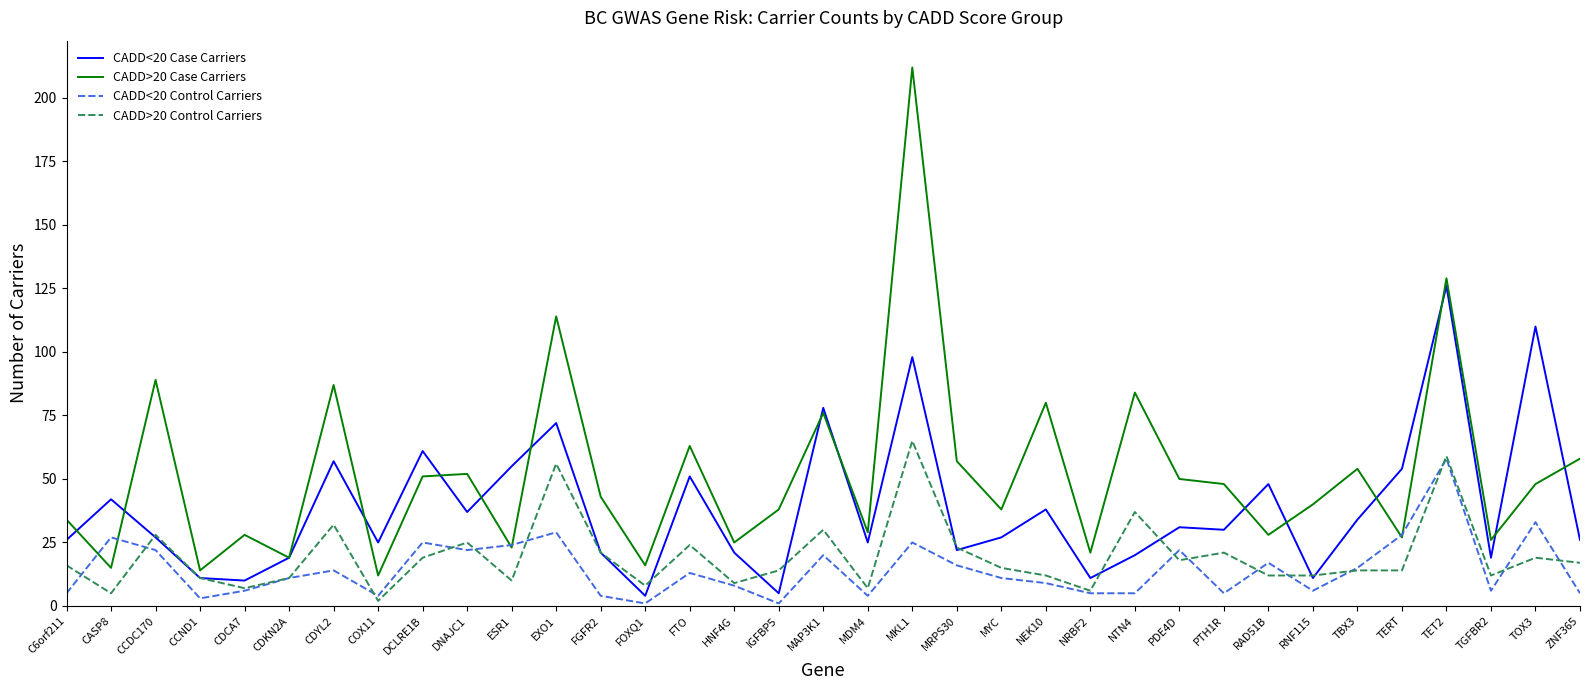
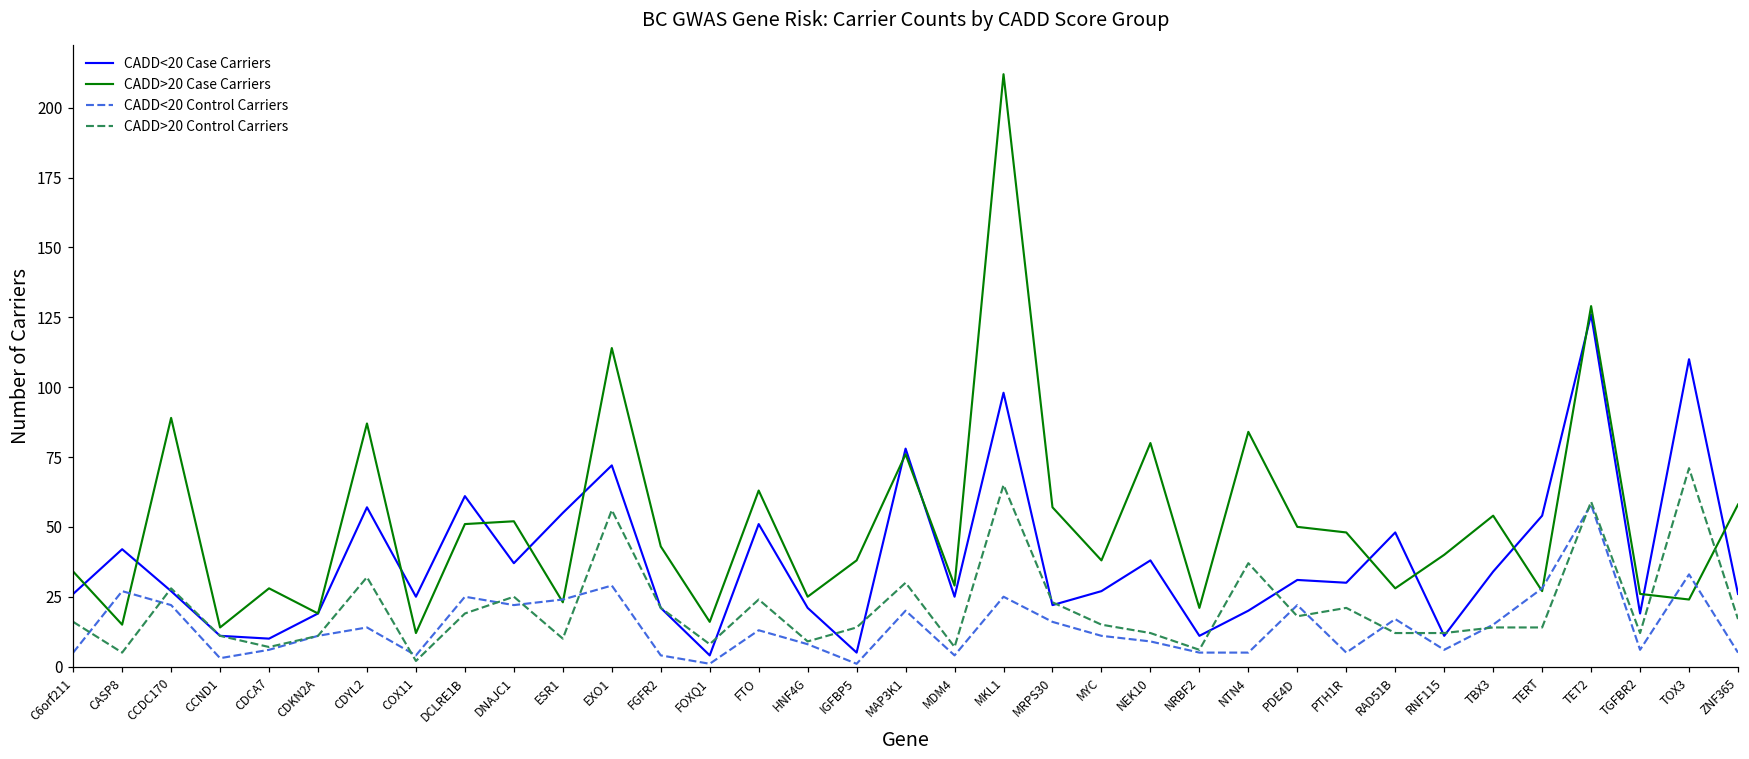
CADD>20 Case Carriers, TOX3: 48 -> 24
CADD>20 Control Carriers, TOX3: 19 -> 71
